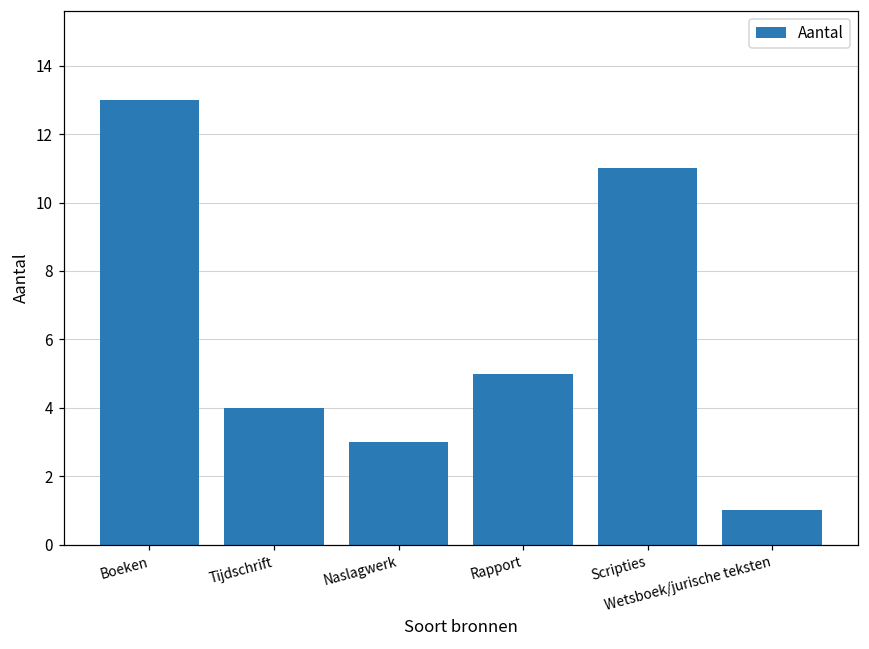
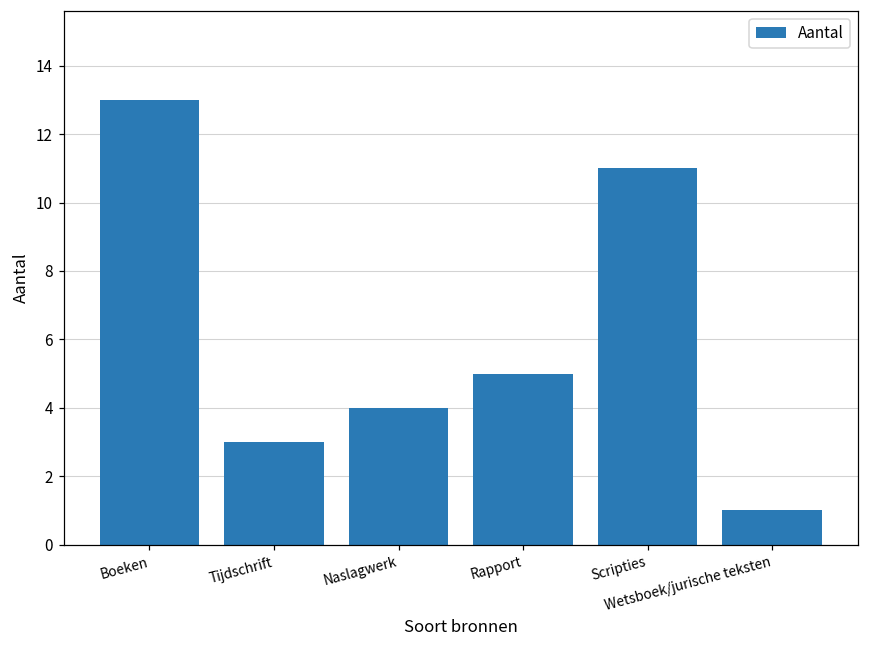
Tijdschrift: 4 -> 3
Naslagwerk: 3 -> 4
